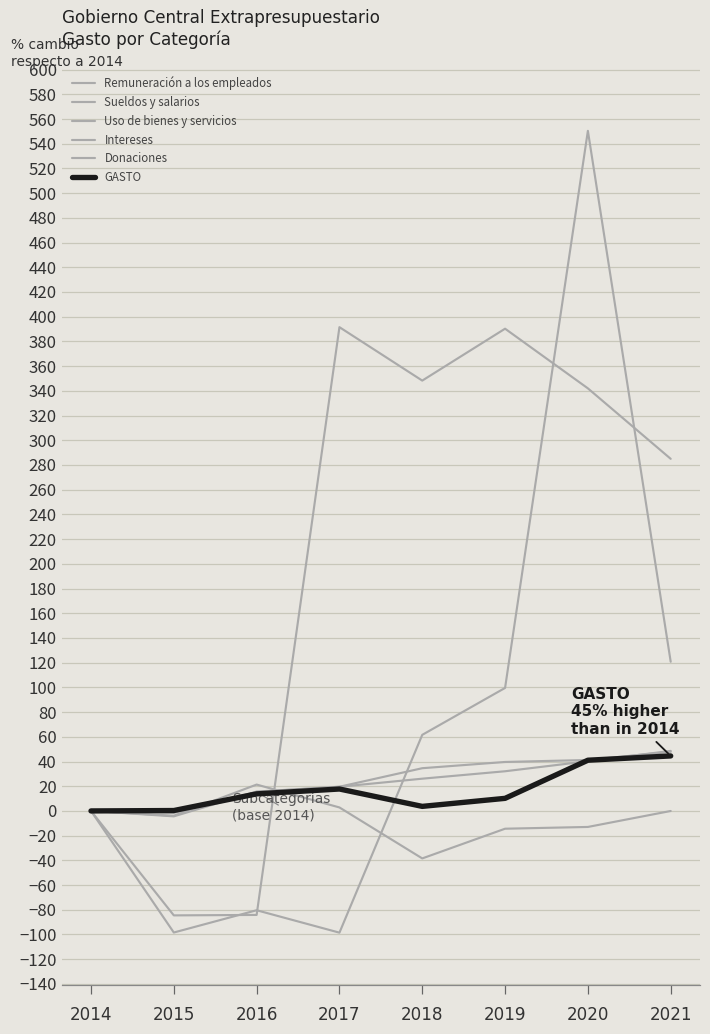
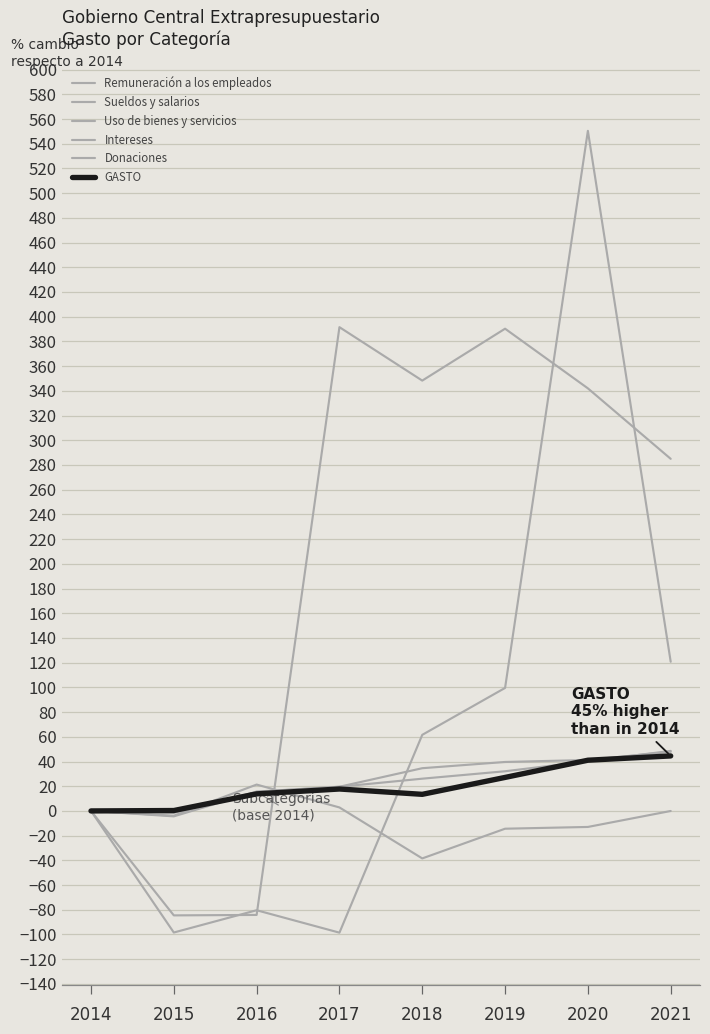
GASTO, 2018: 4 -> 13
GASTO, 2019: 10 -> 27
